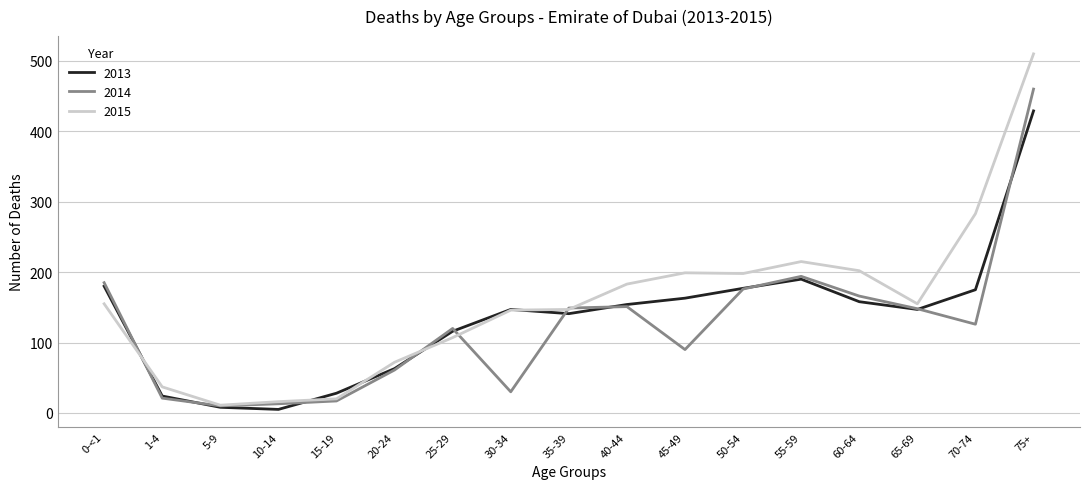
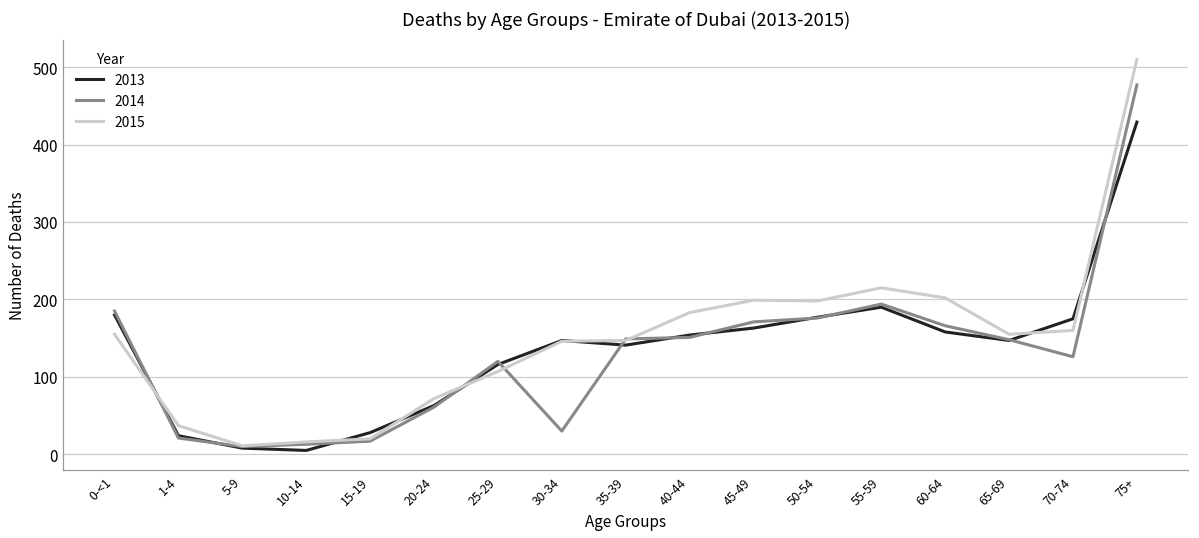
2014, 45-49: 90 -> 170
2015, 70-74: 280 -> 160
2014, 75+: 460 -> 480
